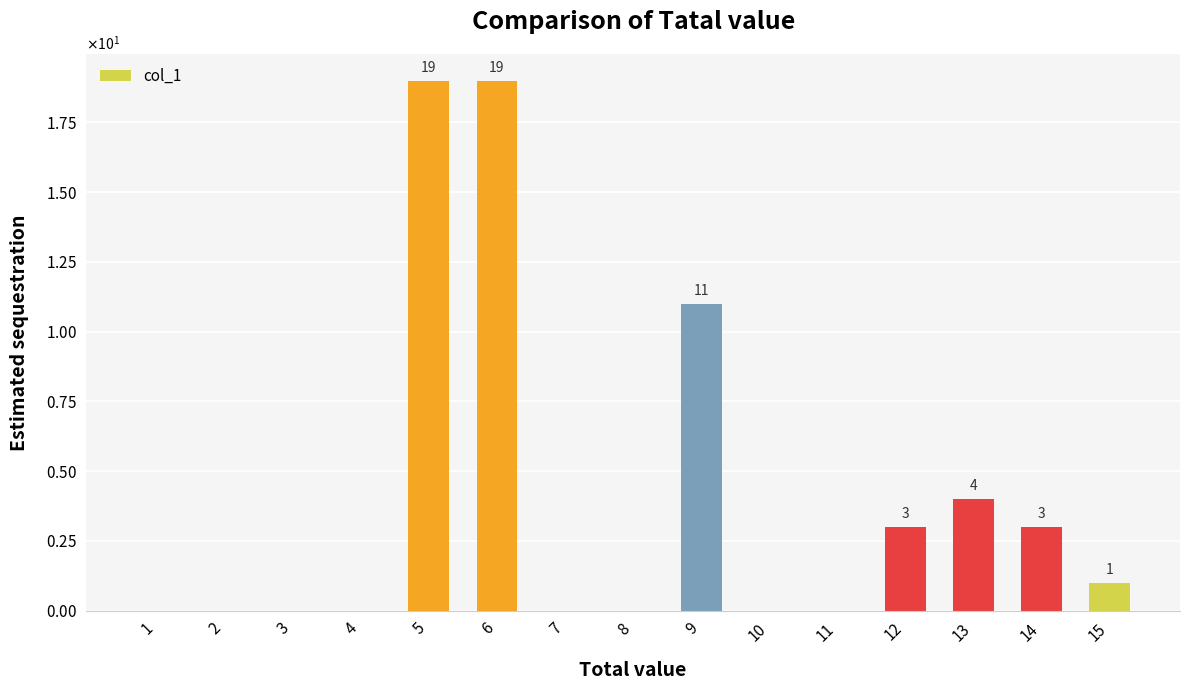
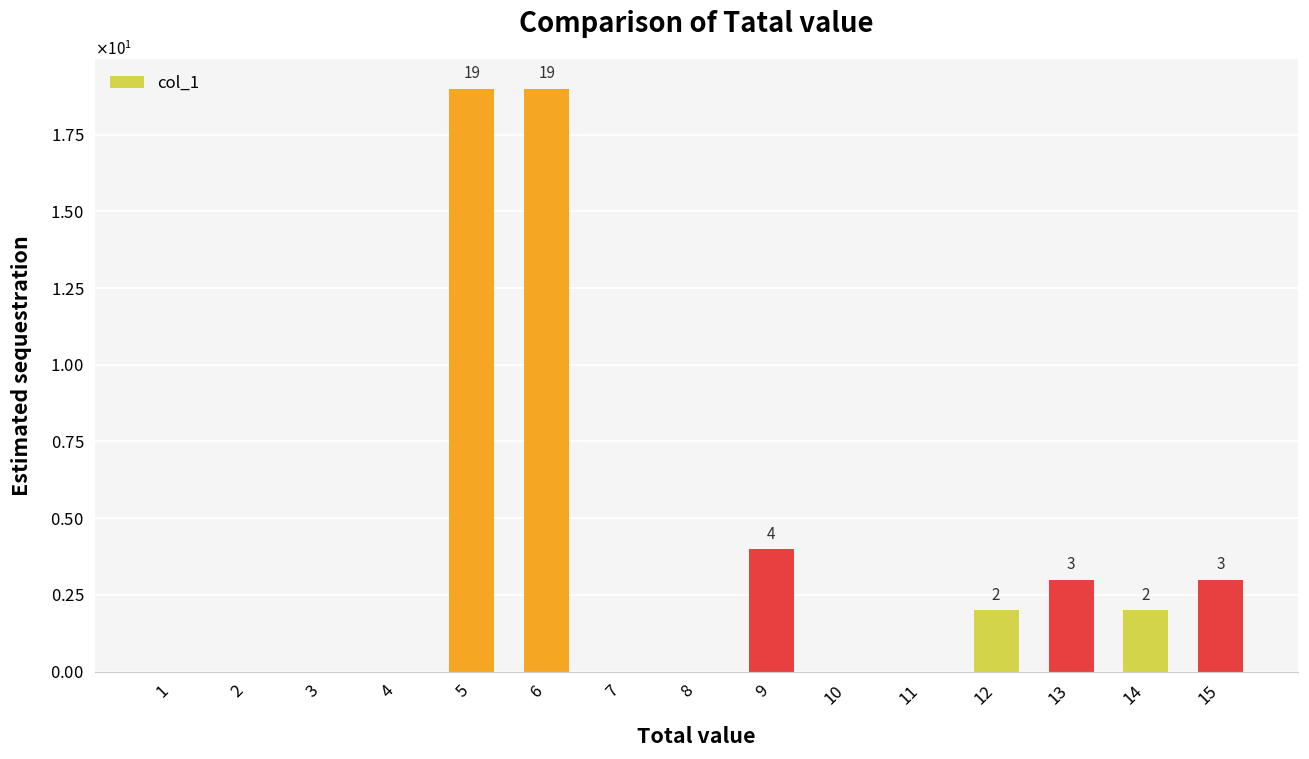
9: 11 -> 4
12: 3 -> 2
13: 4 -> 3
14: 3 -> 2
15: 1 -> 3
